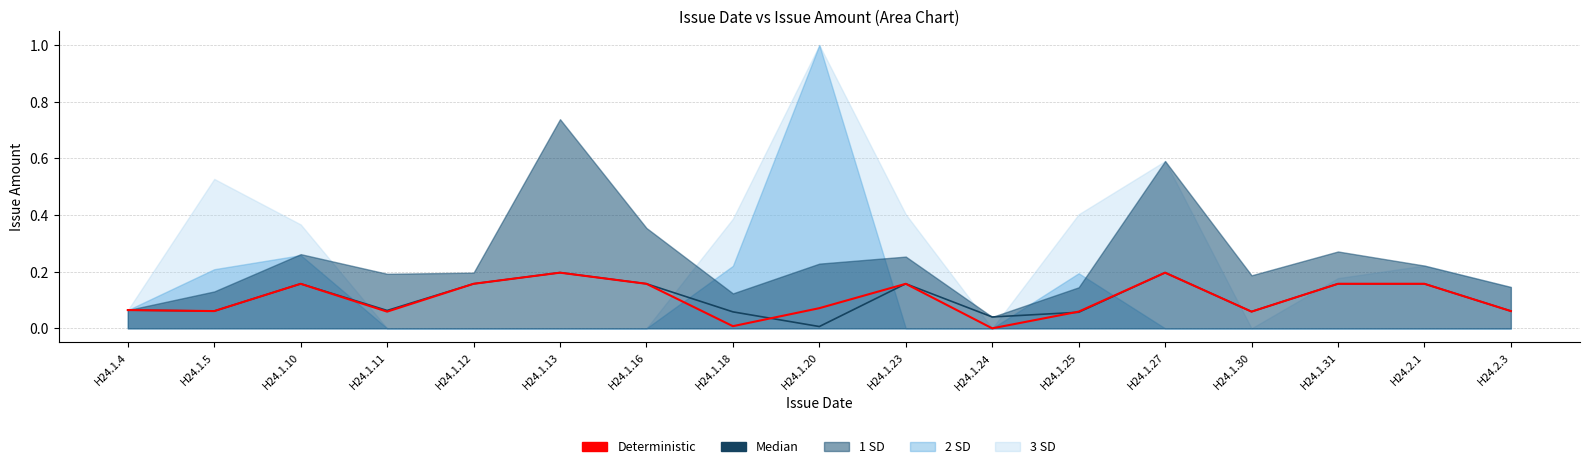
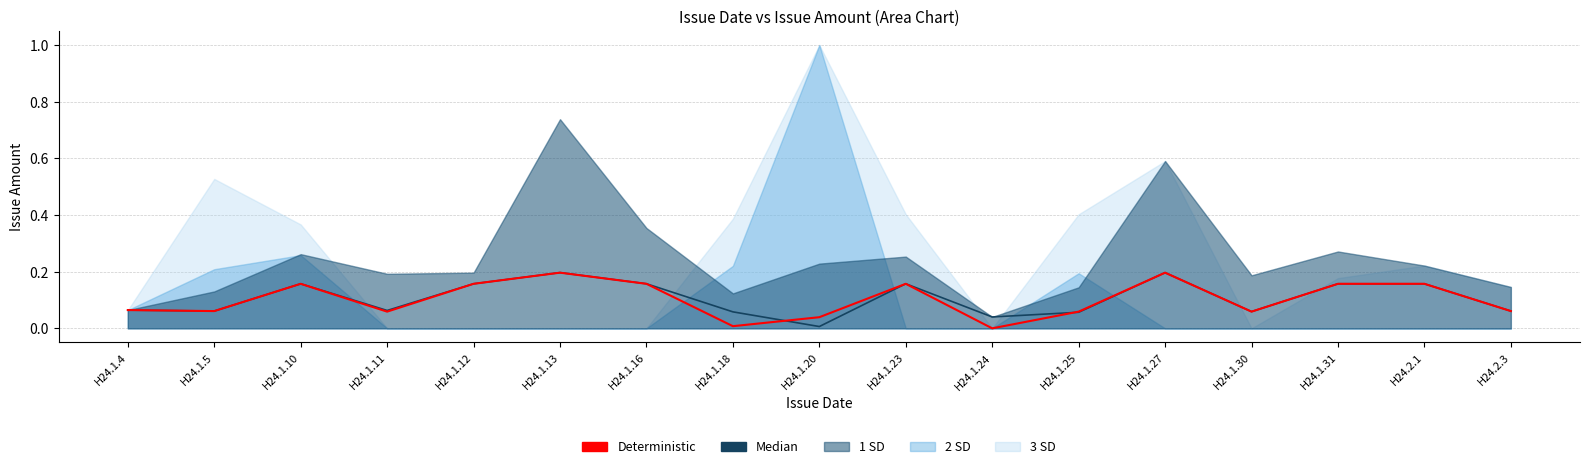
Deterministic, H24.1.20: 0.07 -> 0.04
